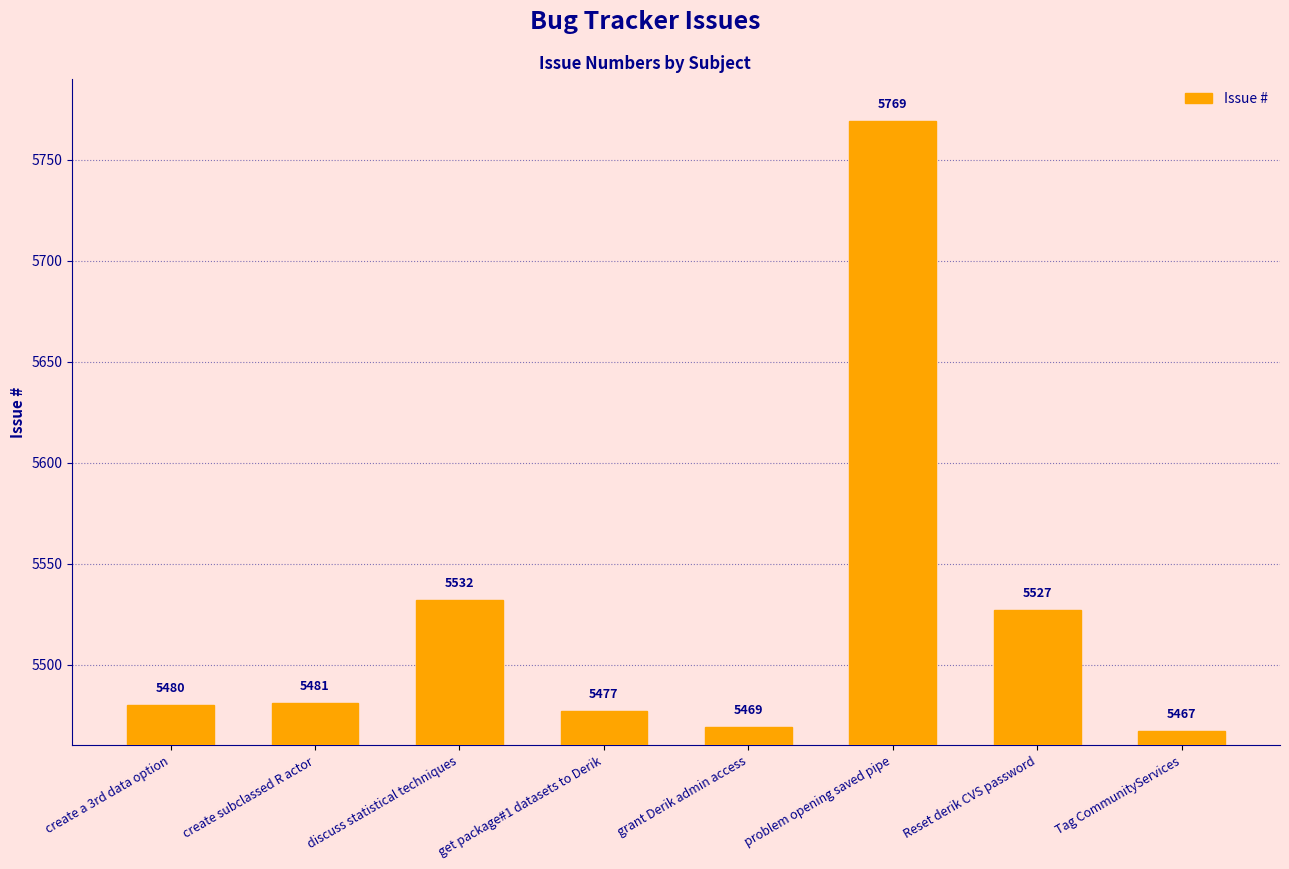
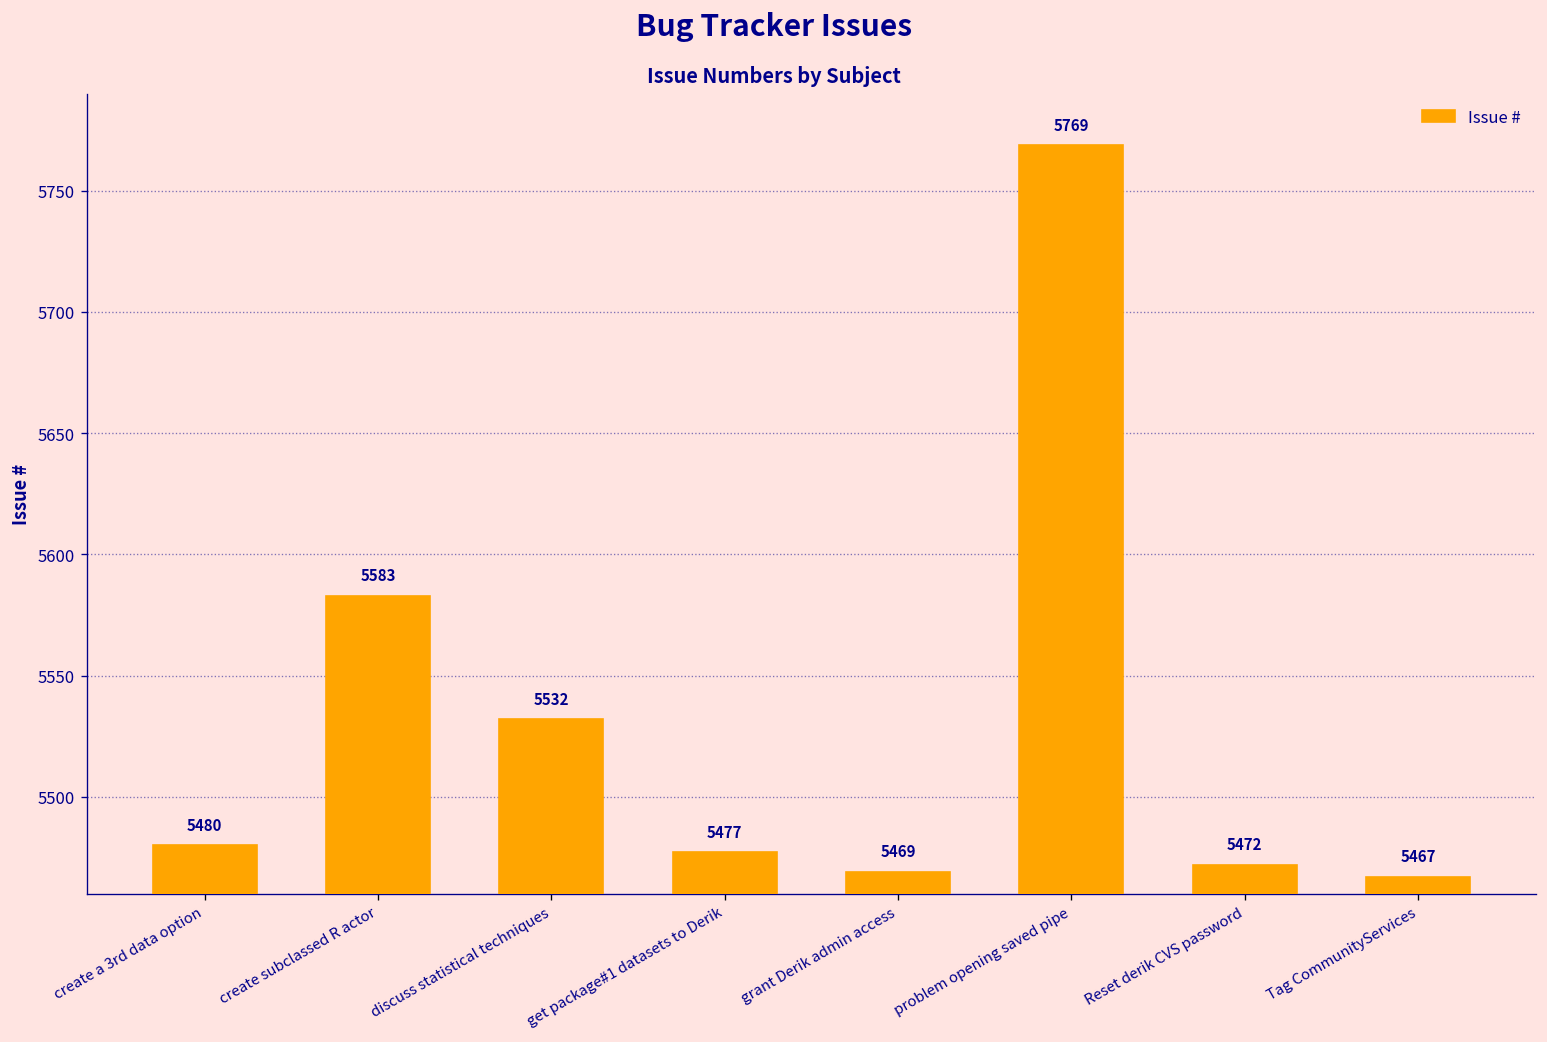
create subclassed R actor: 5481 -> 5583
Reset derik CVS password: 5527 -> 5472
